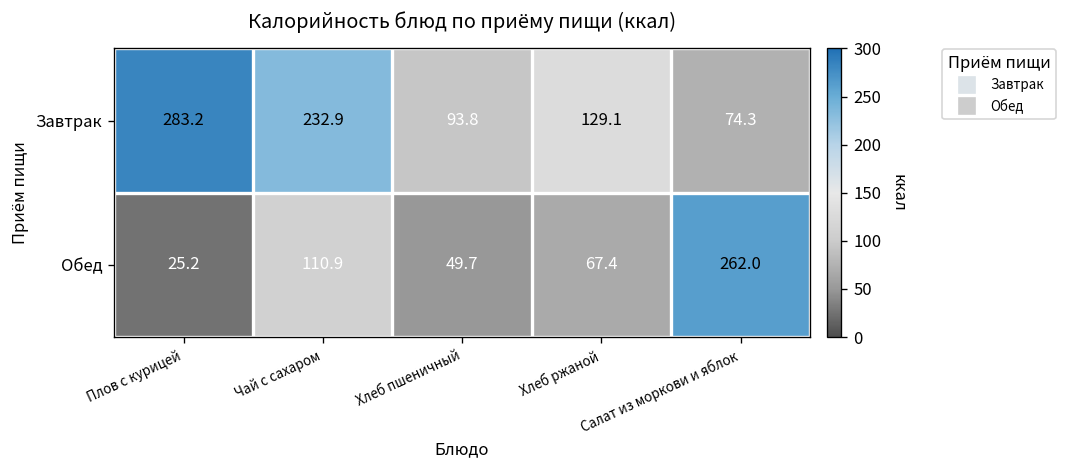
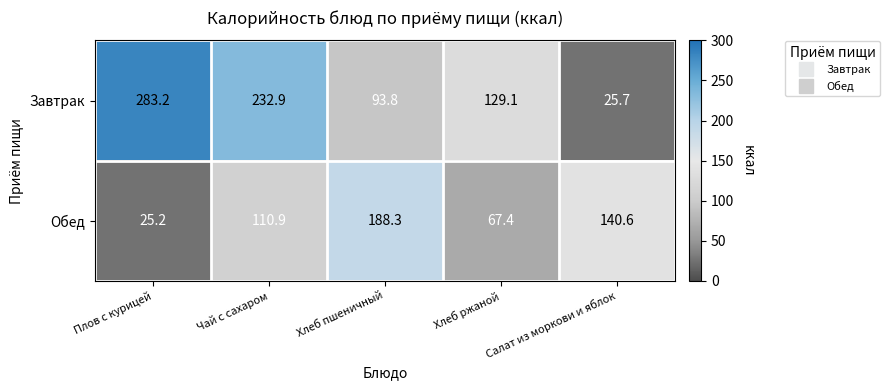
Завтрак, Салат из моркови и яблок: 74.3 -> 25.7
Обед, Хлеб пшеничный: 49.7 -> 188.3
Обед, Салат из моркови и яблок: 262.0 -> 140.6
